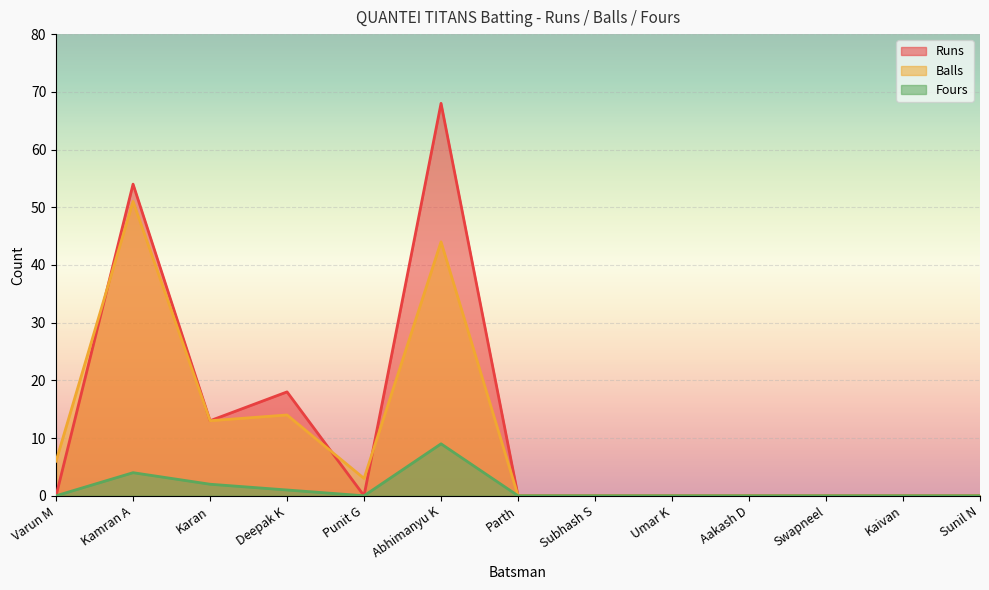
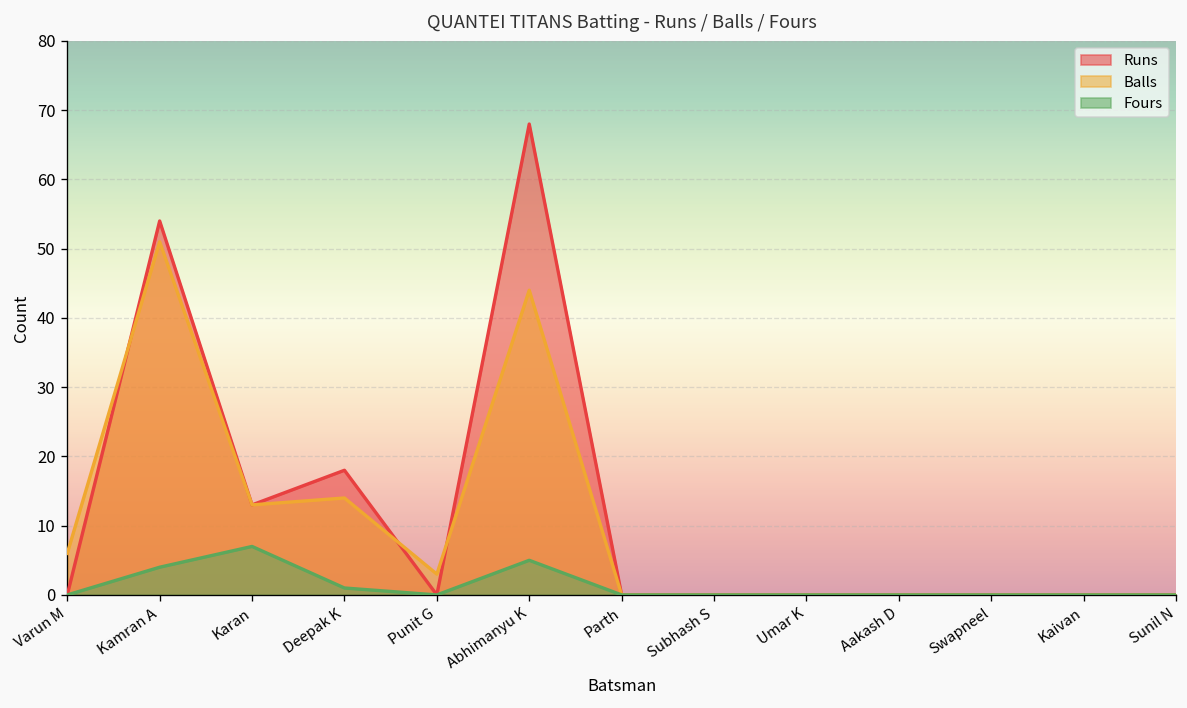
Fours, Karan: 2 -> 7
Fours, Abhimanyu K: 9 -> 5
